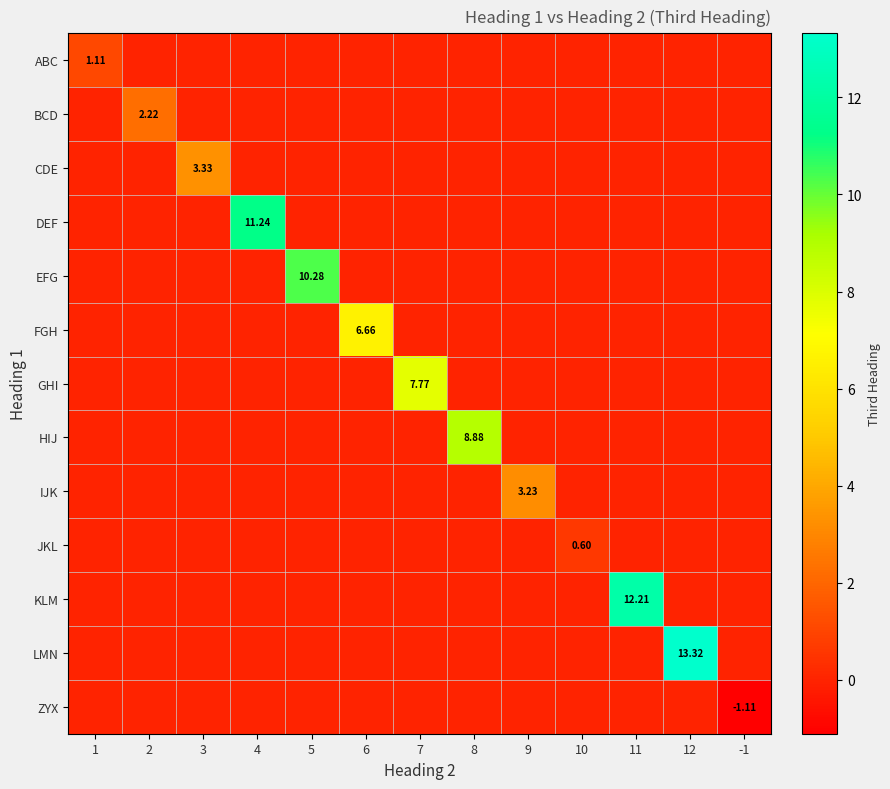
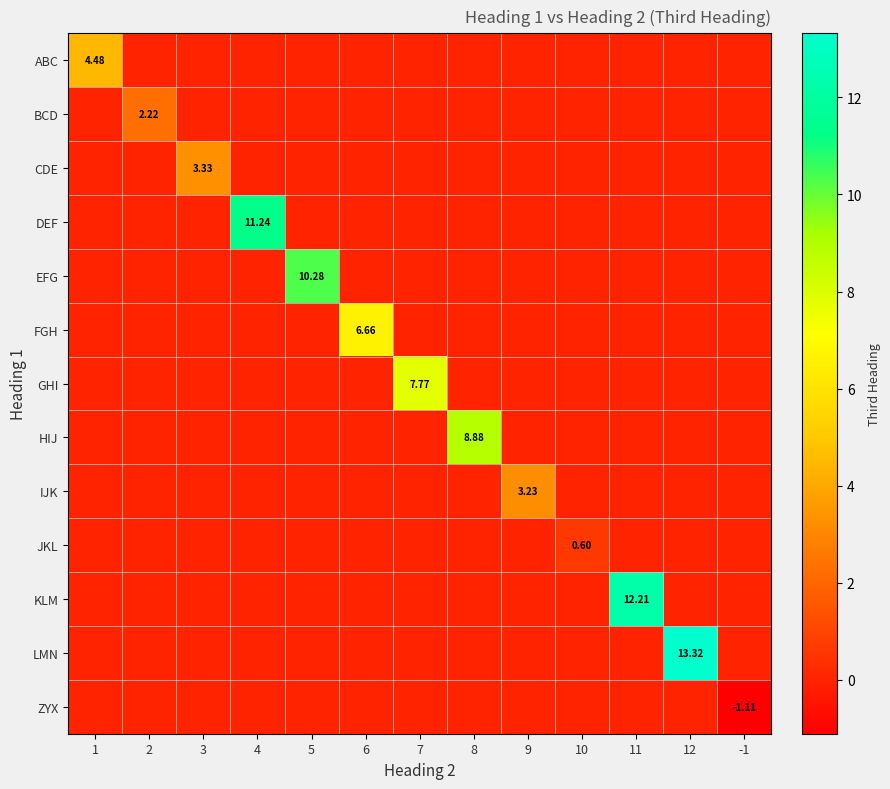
ABC, 1: 1.11 -> 4.48
